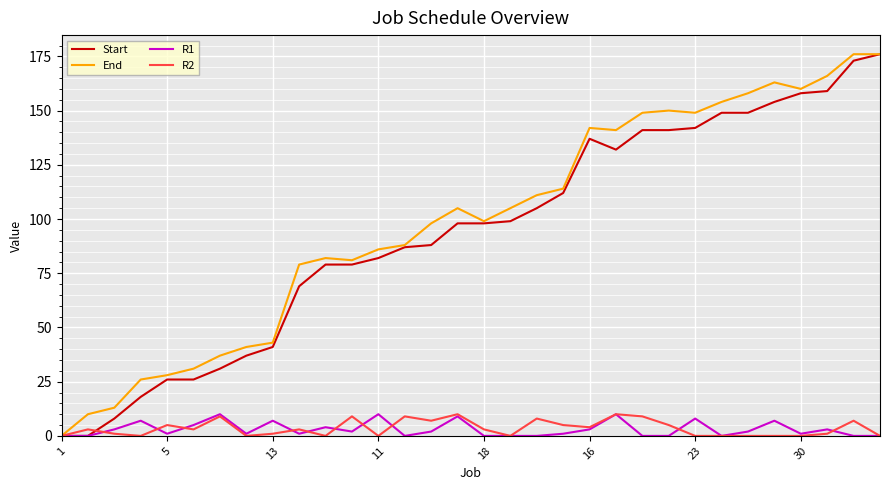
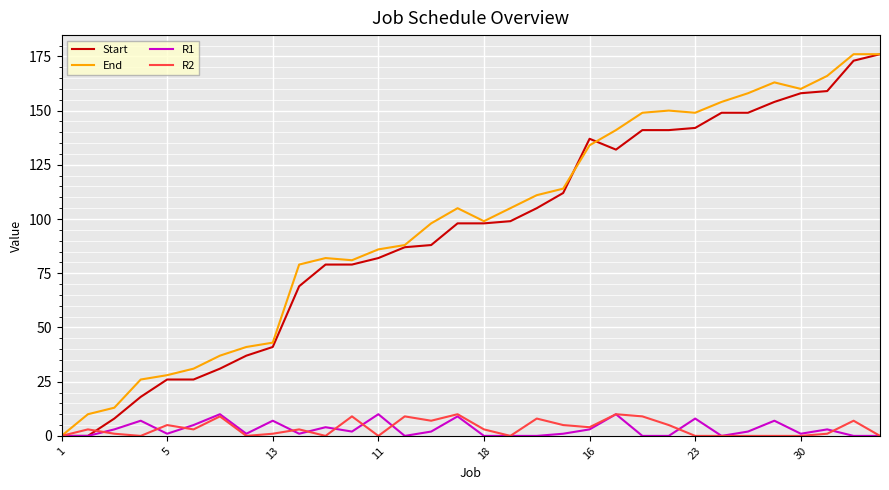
End, 16: 142 -> 134
